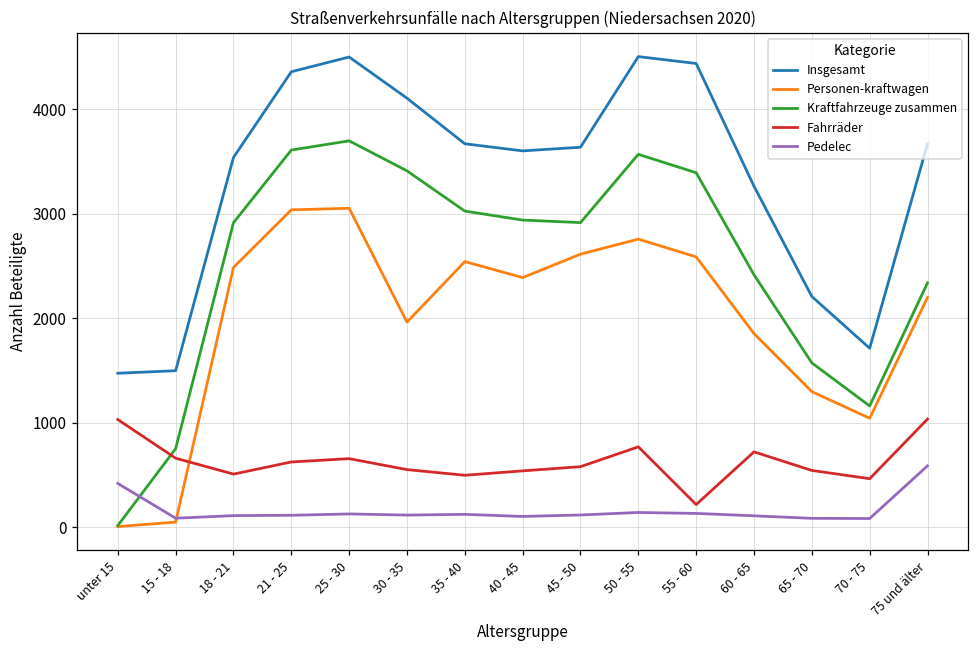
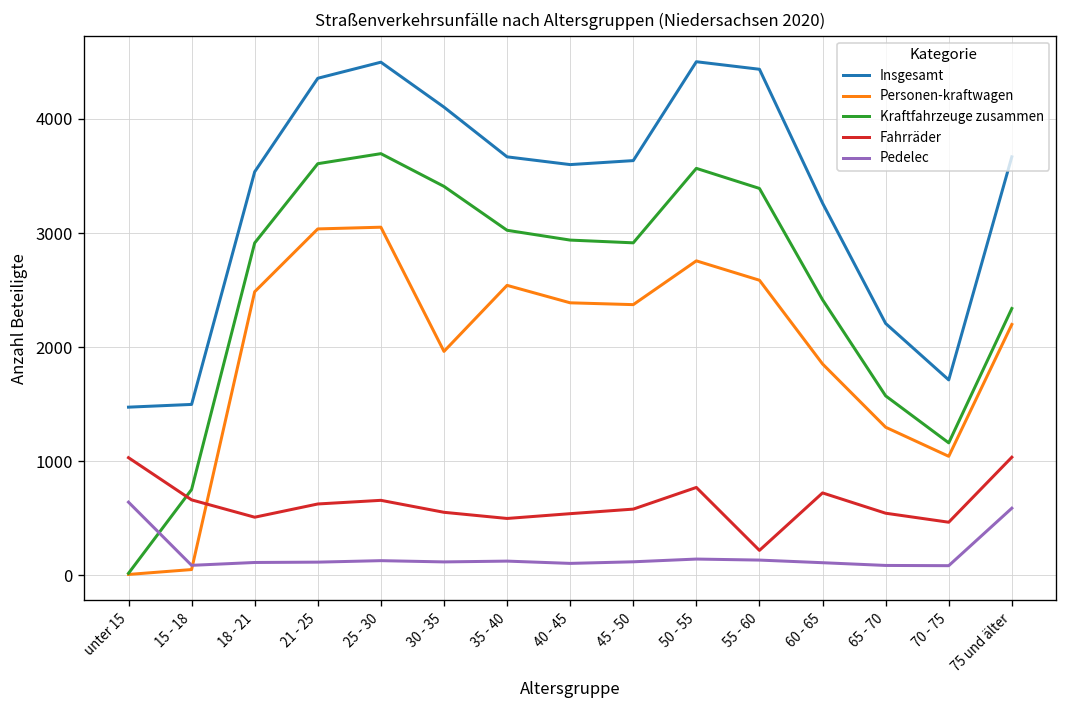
Pedelec, unter 15: 400 -> 600
Personen-kraftwagen, 45 - 50: 2600 -> 2400
